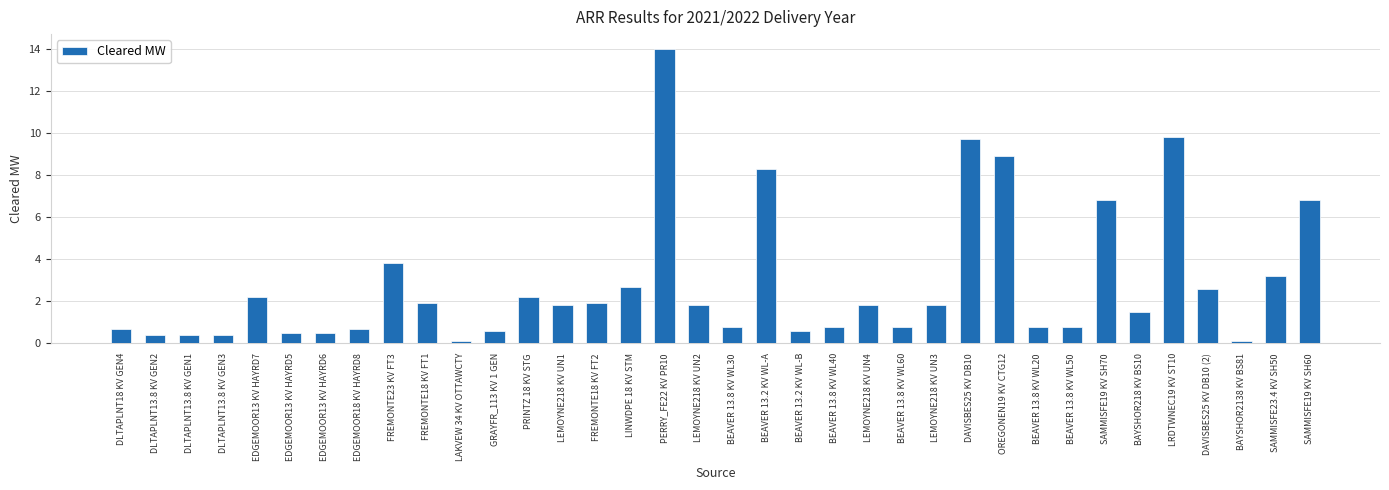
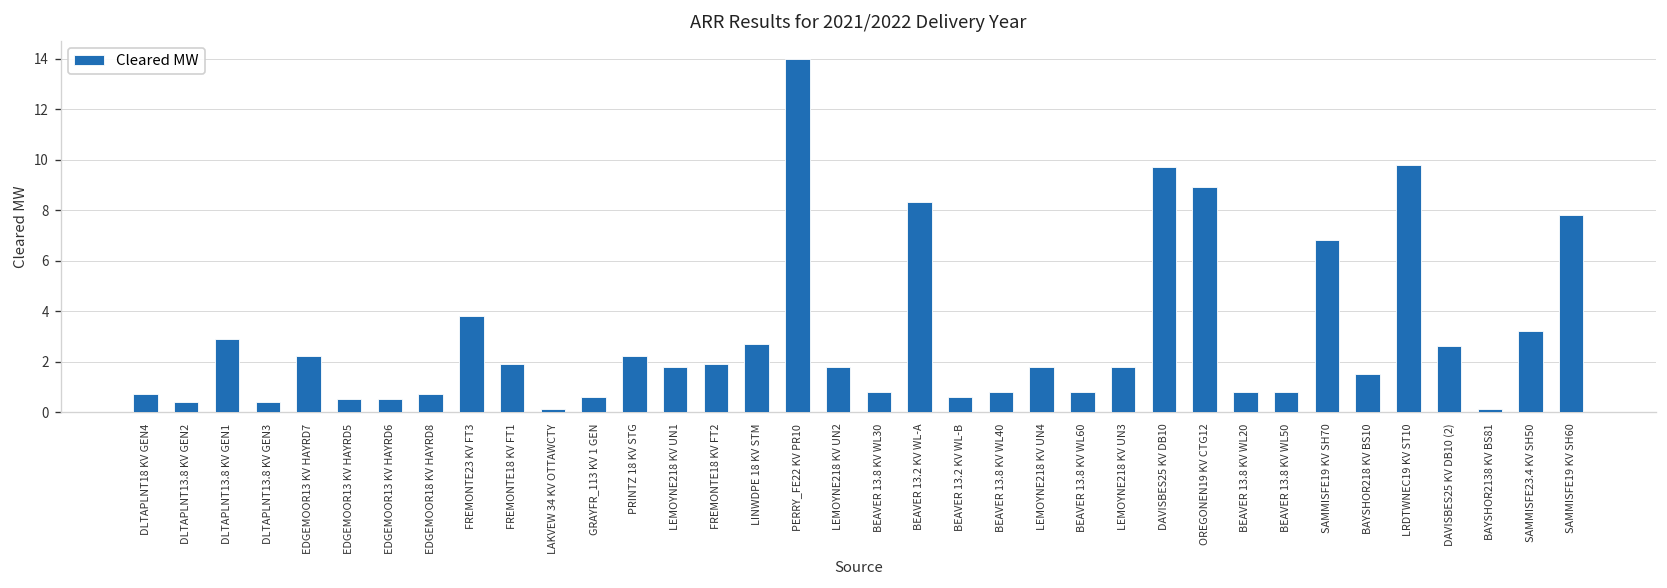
DLTAPLNT13.8 KV GEN1: 0.4 -> 2.9
SAMMISFE19 KV SH60: 6.8 -> 7.8
